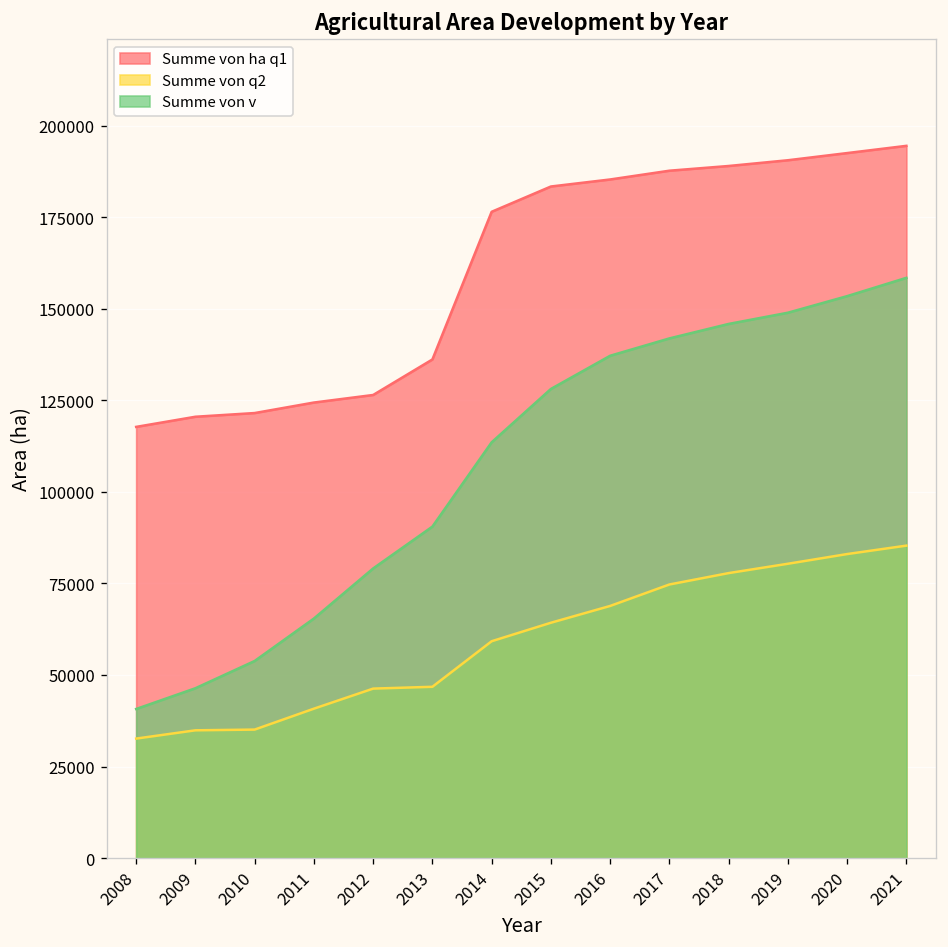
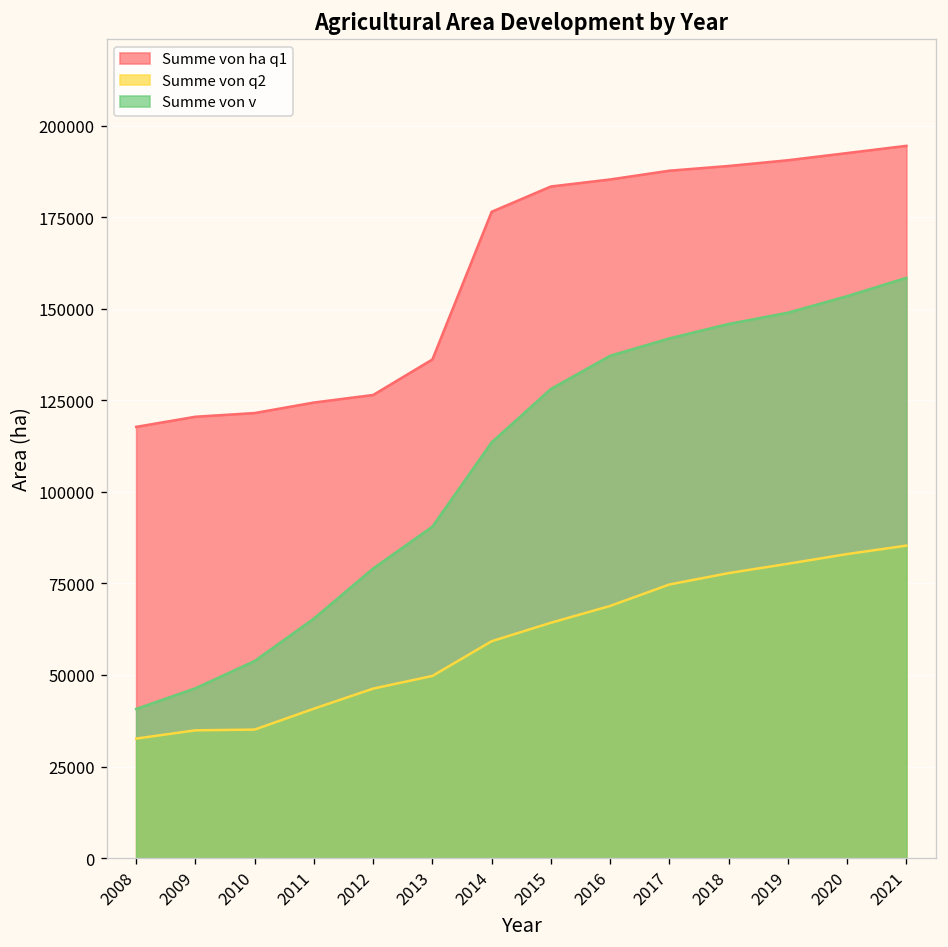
Summe von q2, 2013: 47000 -> 50000
